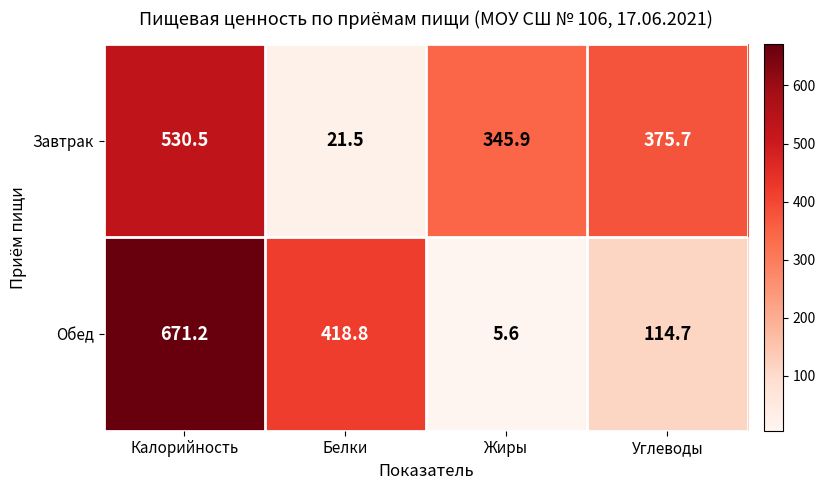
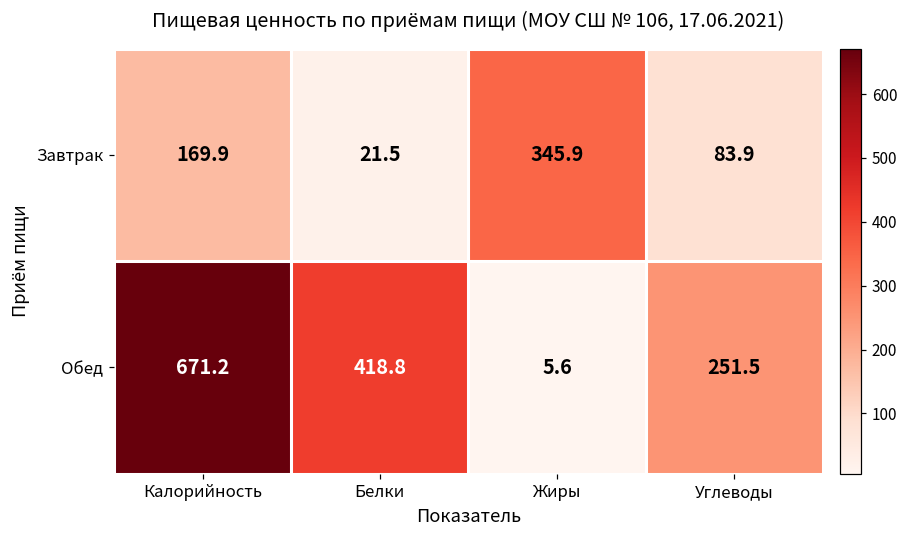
Завтрак, Калорийность: 530.5 -> 169.9
Завтрак, Углеводы: 375.7 -> 83.9
Обед, Углеводы: 114.7 -> 251.5
